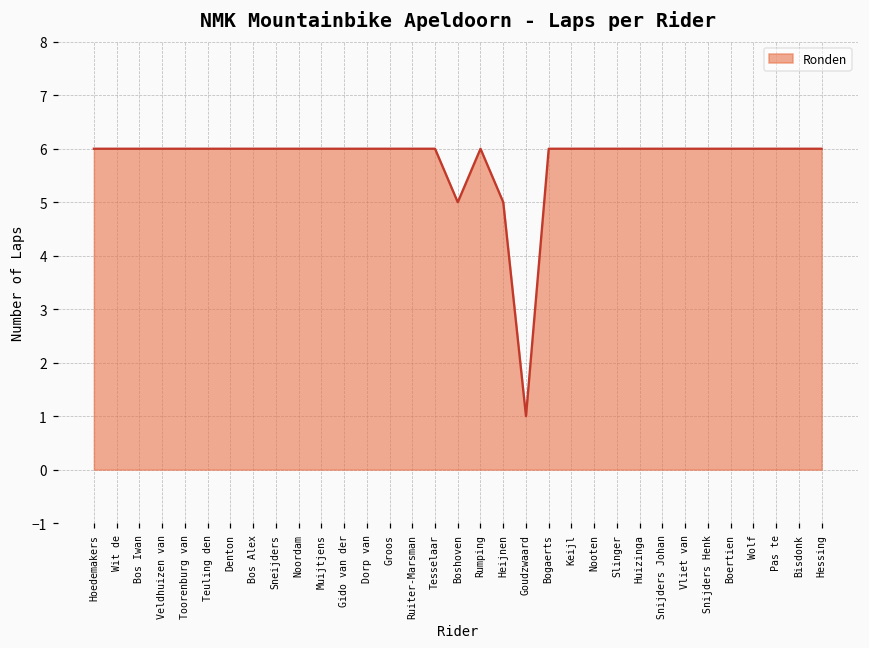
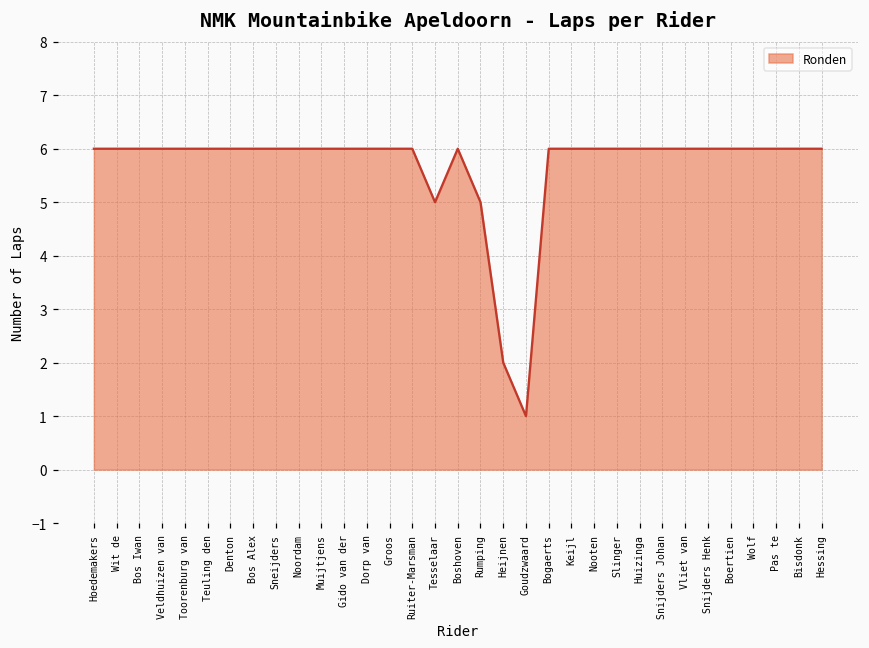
Tesselaar: 6 -> 5
Boshoven: 5 -> 6
Rumping: 6 -> 5
Heijnen: 5 -> 2
